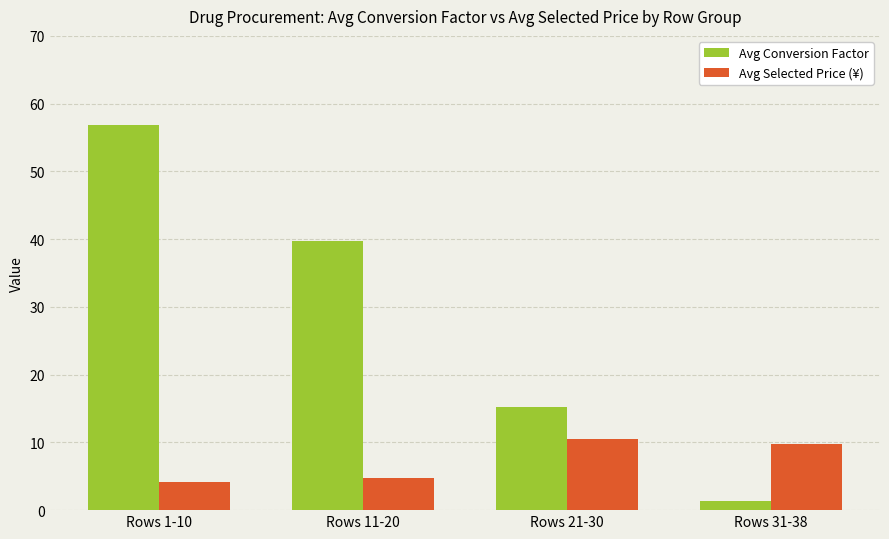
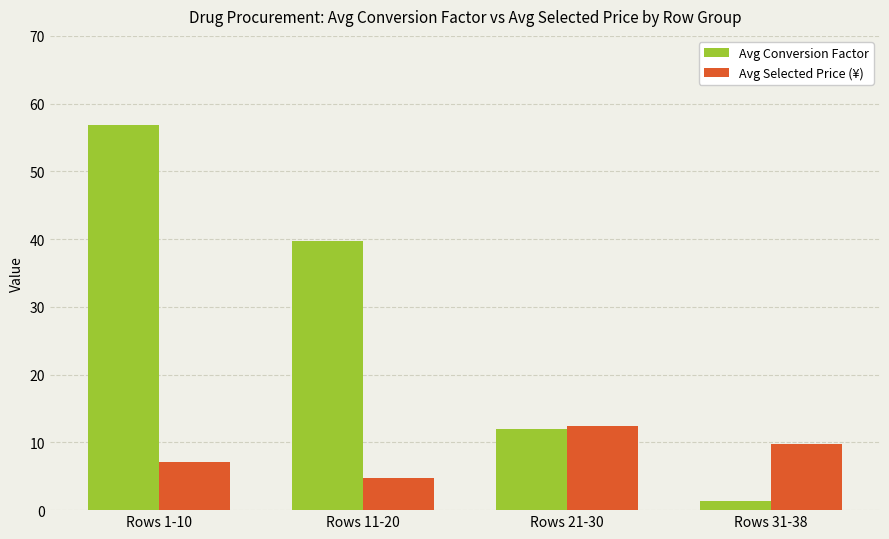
Avg Selected Price (¥), Rows 1-10: 4 -> 7
Avg Conversion Factor, Rows 21-30: 15 -> 12
Avg Selected Price (¥), Rows 21-30: 11 -> 12
